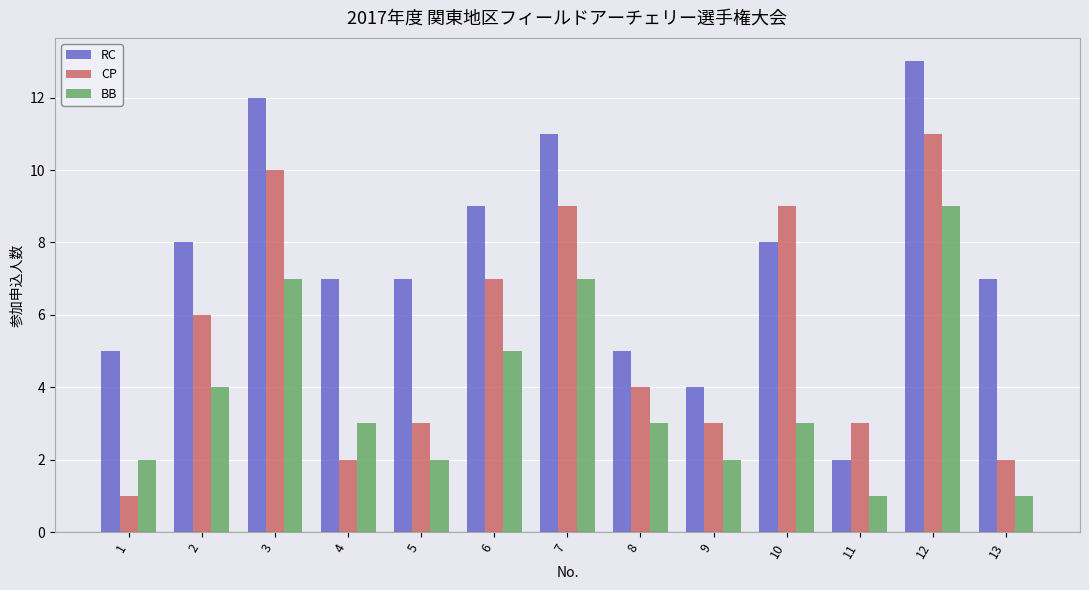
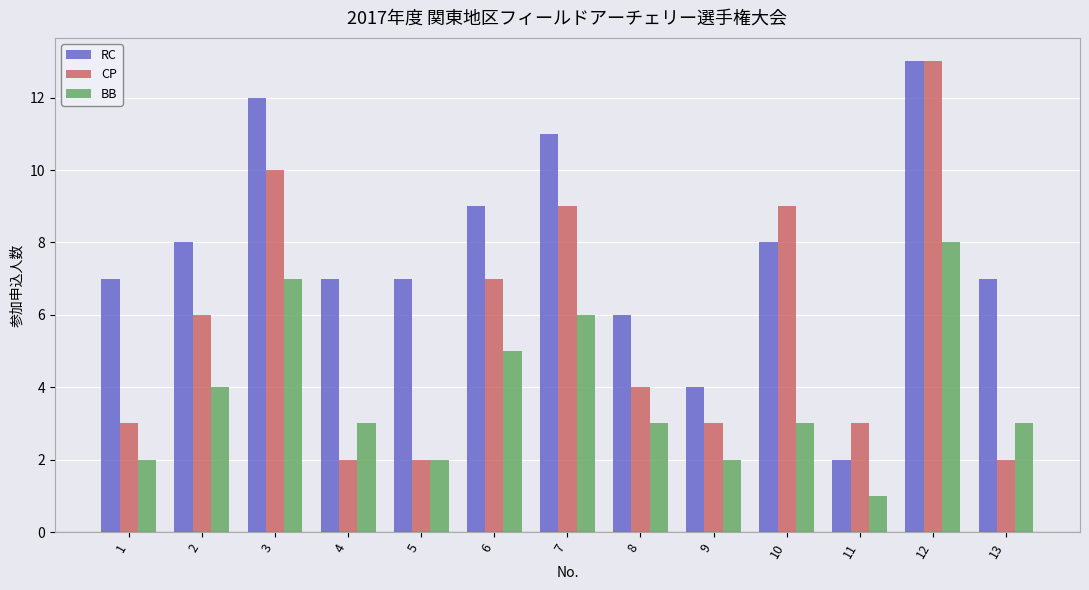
RC, 1: 5 -> 7
CP, 1: 1 -> 3
CP, 5: 3 -> 2
BB, 7: 7 -> 6
RC, 8: 5 -> 6
CP, 12: 11 -> 13
BB, 12: 9 -> 8
BB, 13: 1 -> 3
